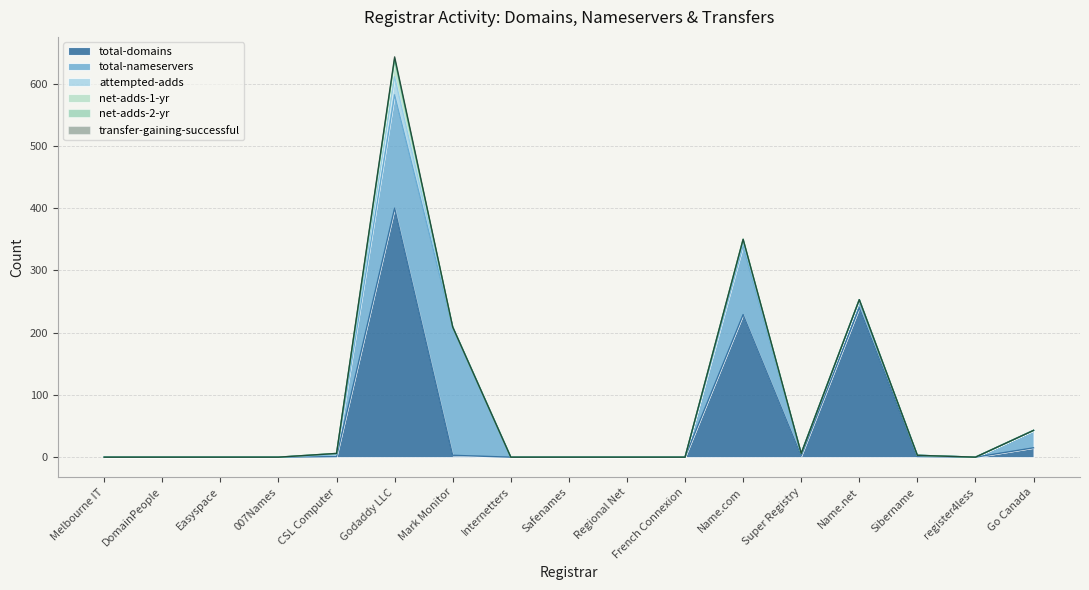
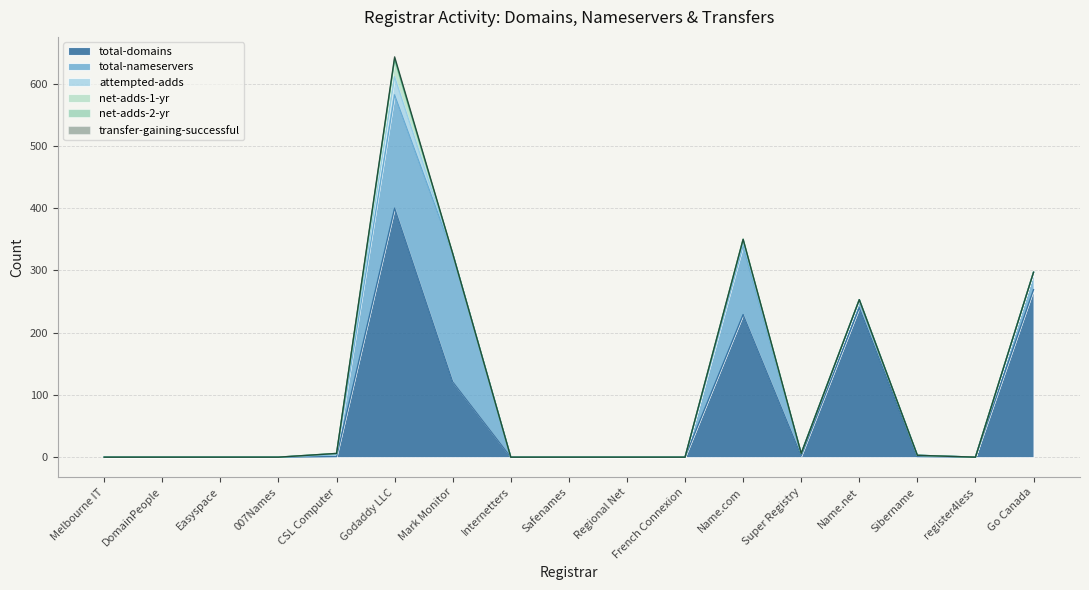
total-domains, Mark Monitor: 0 -> 120
total-domains, Go Canada: 20 -> 270
